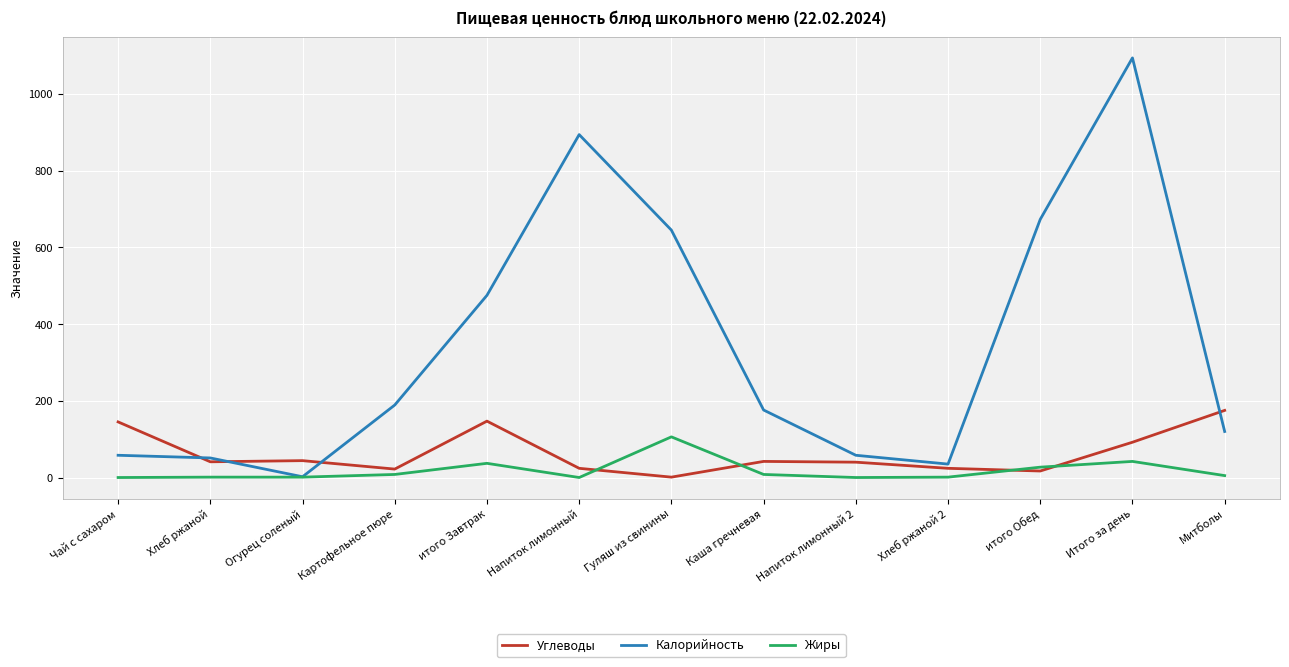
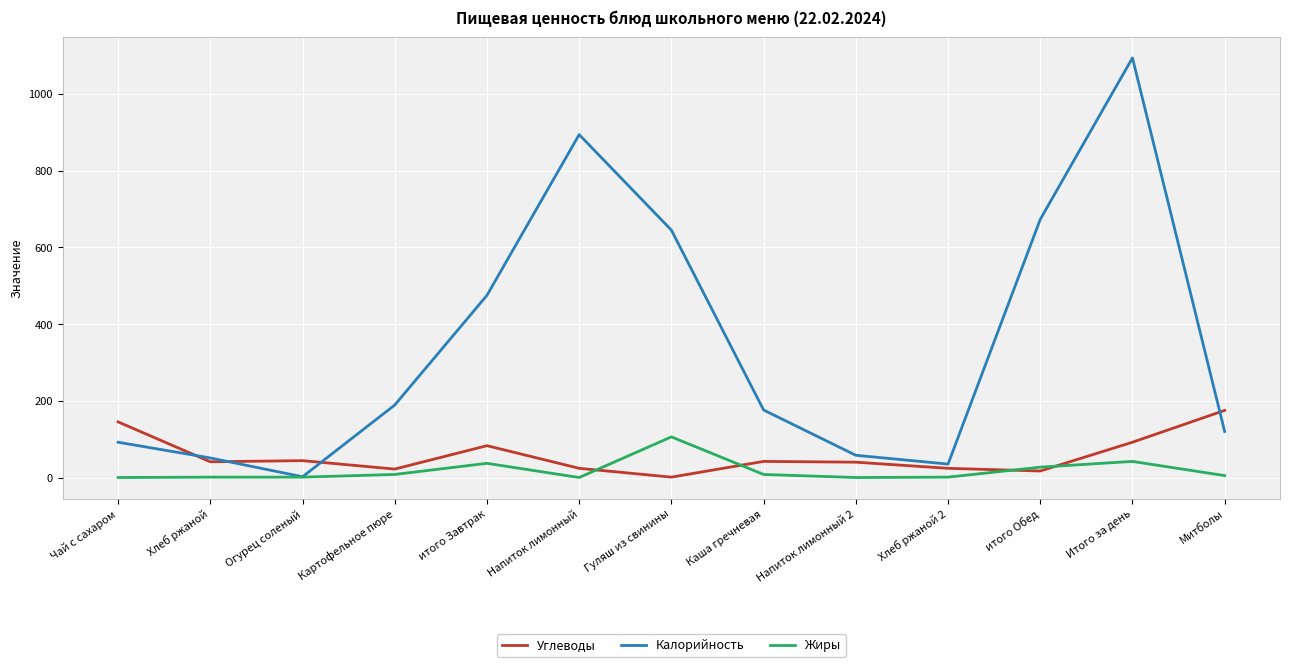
Калорийность, Чай с сахаром: 60 -> 90
Углеводы, итого Завтрак: 150 -> 80
